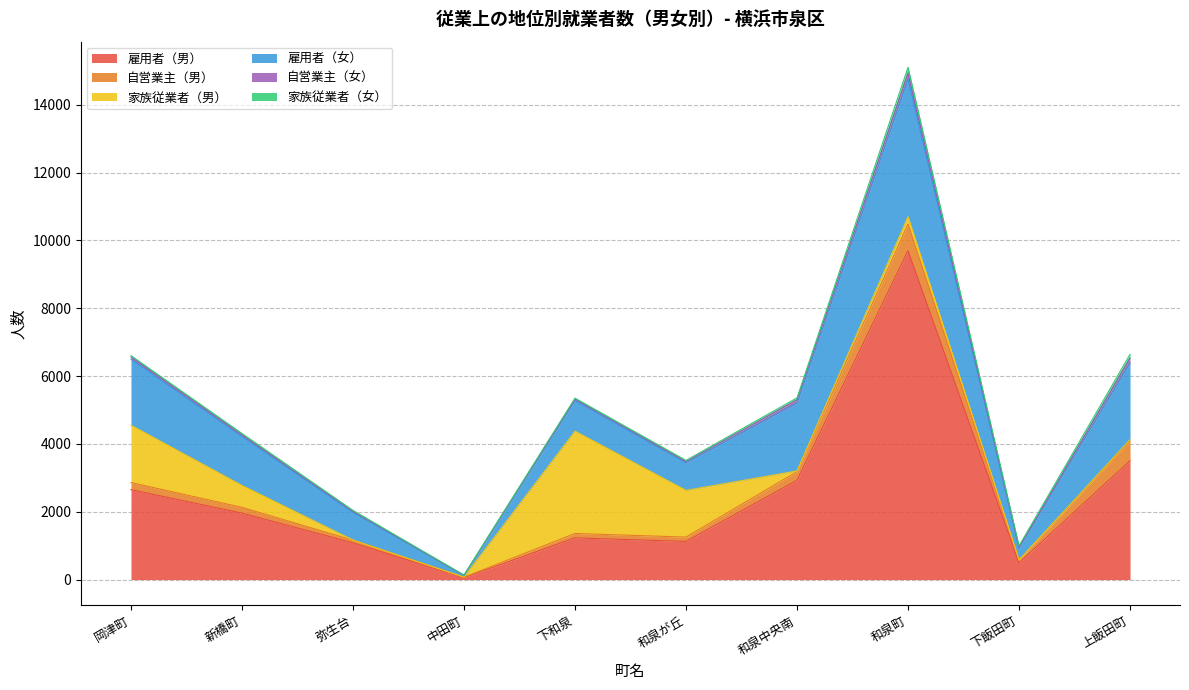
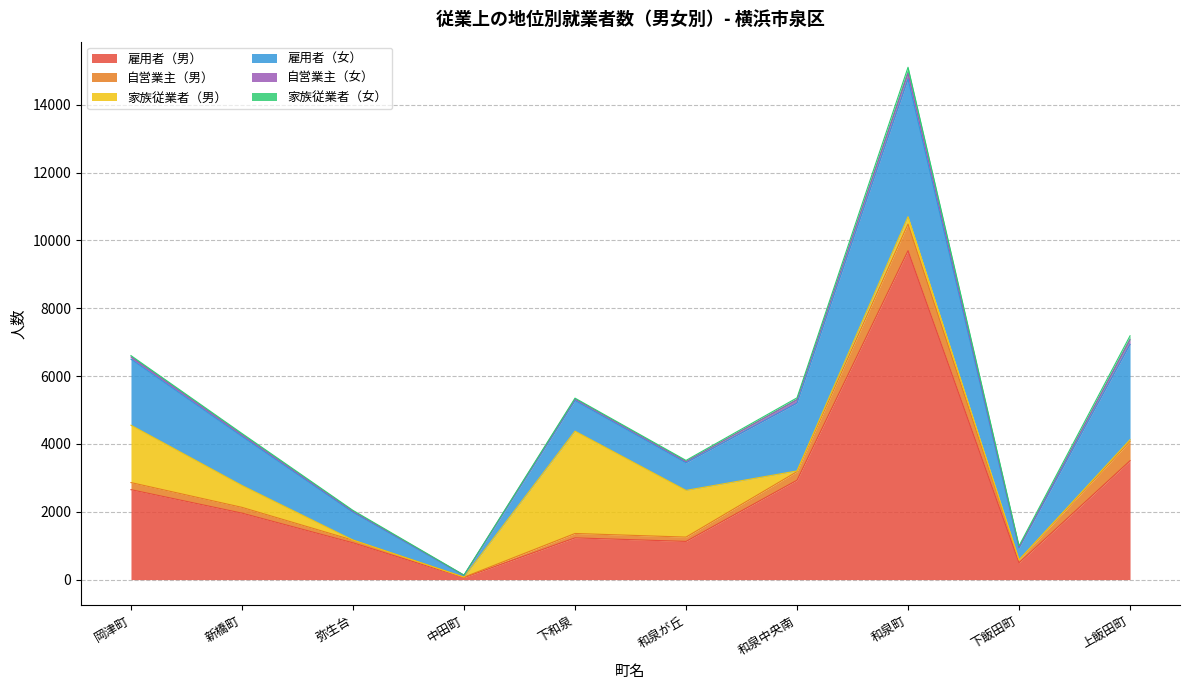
雇用者（女）, 上飯田町: 2300 -> 2800
